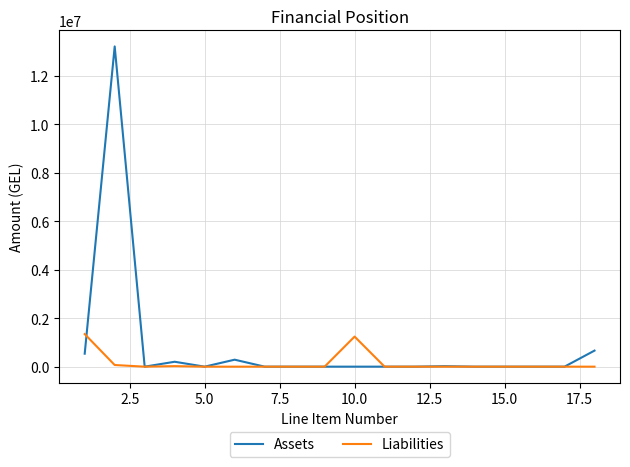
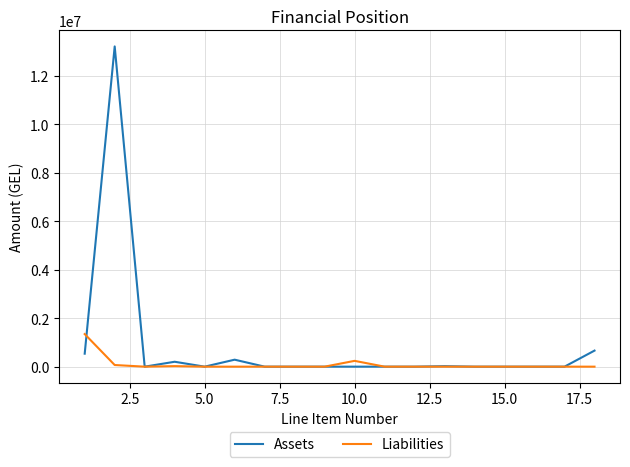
Liabilities, 10.0: 1200000 -> 200000
